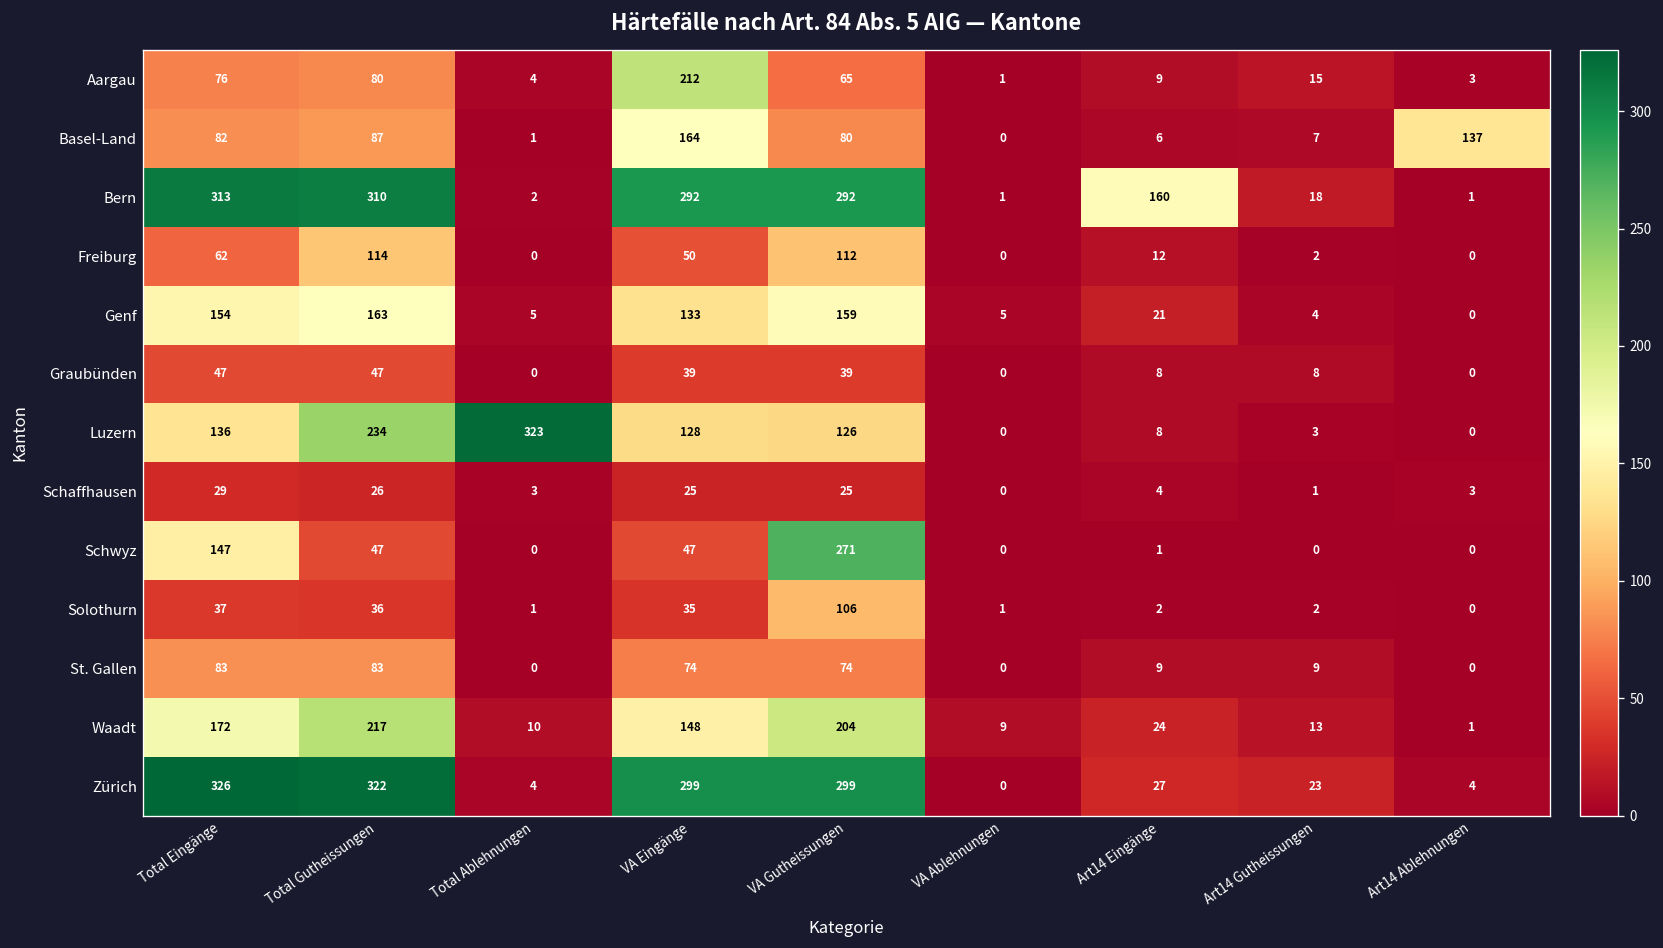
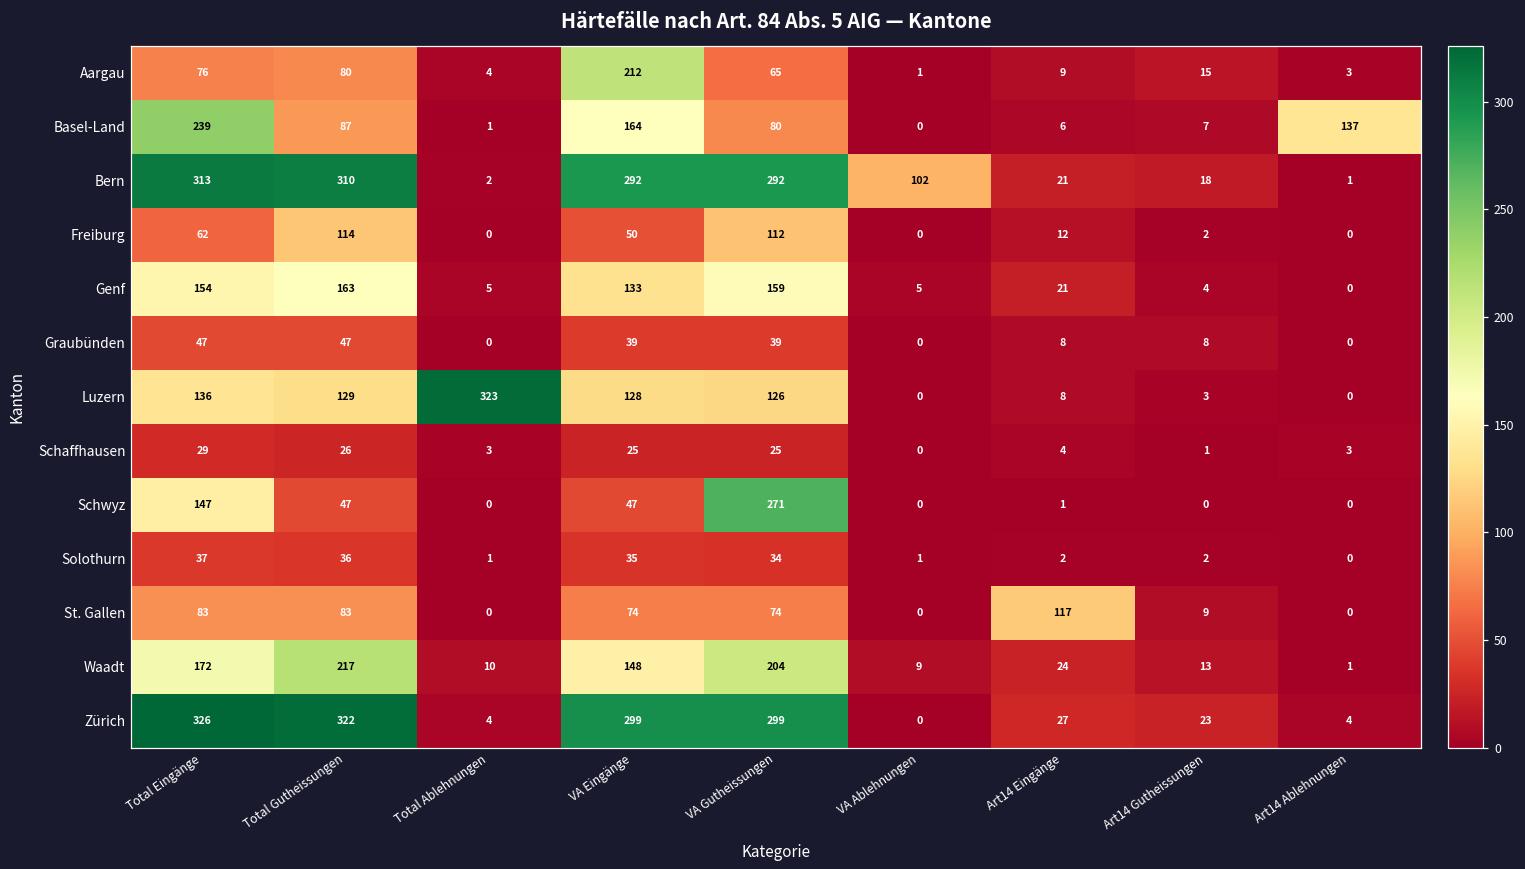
Basel-Land, Total Eingänge: 82 -> 239
Bern, VA Ablehnungen: 1 -> 102
Bern, Art14 Eingänge: 160 -> 21
Luzern, Total Gutheissungen: 234 -> 129
Solothurn, VA Gutheissungen: 106 -> 34
St. Gallen, Art14 Eingänge: 9 -> 117
